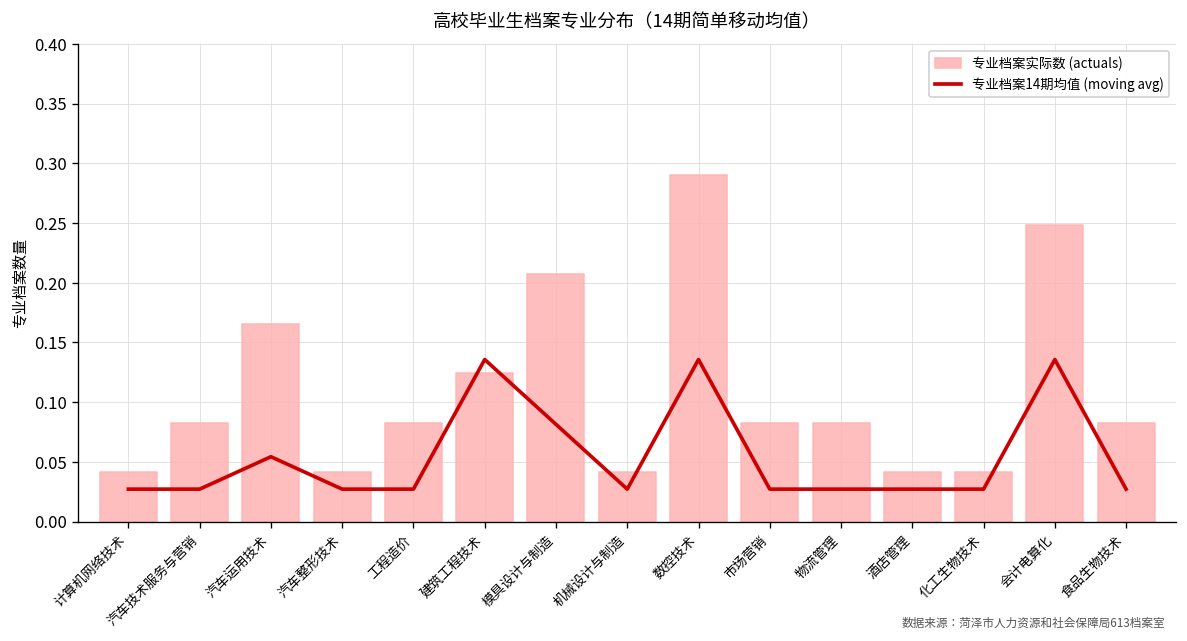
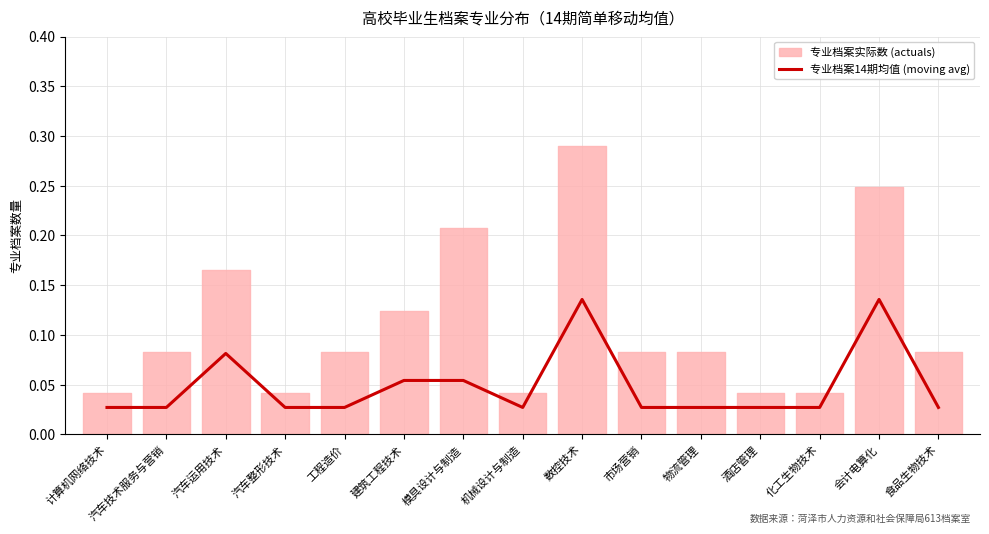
专业档案14期均值 (moving avg), 汽车运用技术: 0.05 -> 0.08
专业档案14期均值 (moving avg), 建筑工程技术: 0.14 -> 0.05
专业档案14期均值 (moving avg), 模具设计与制造: 0.08 -> 0.05
